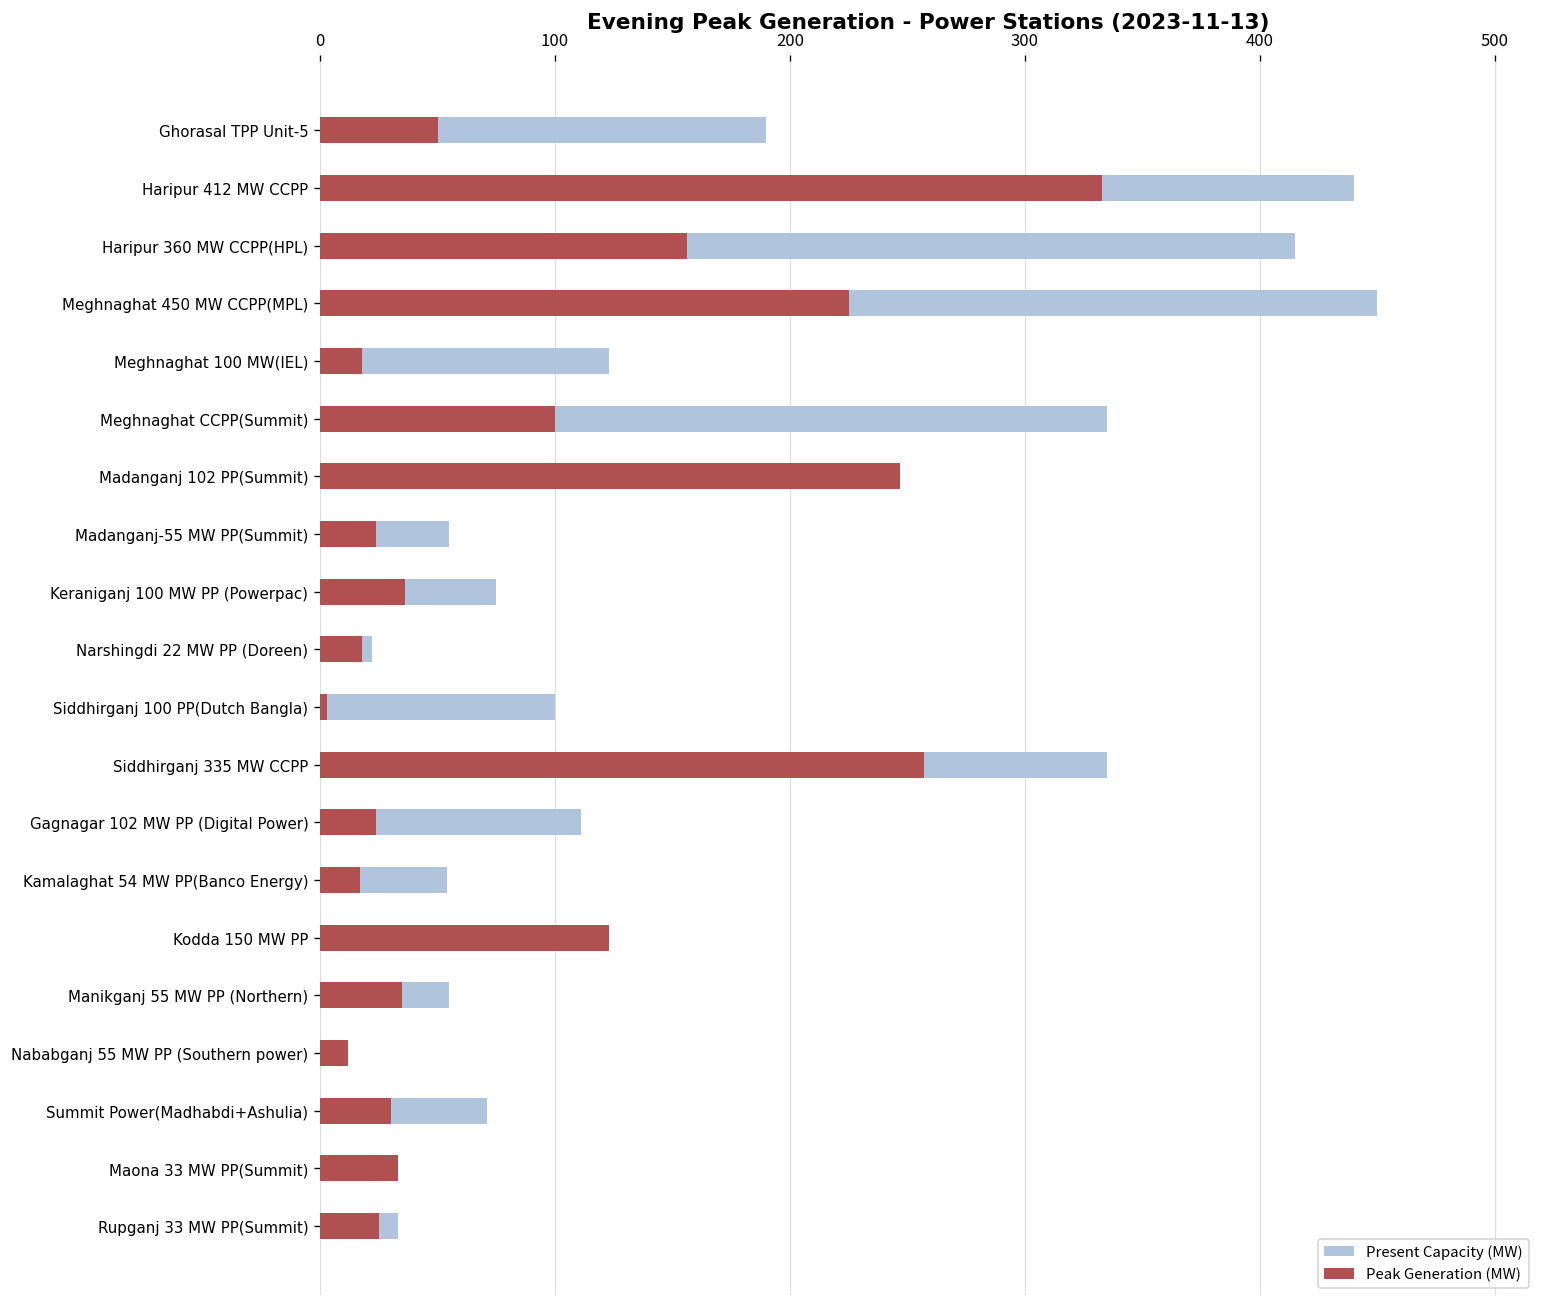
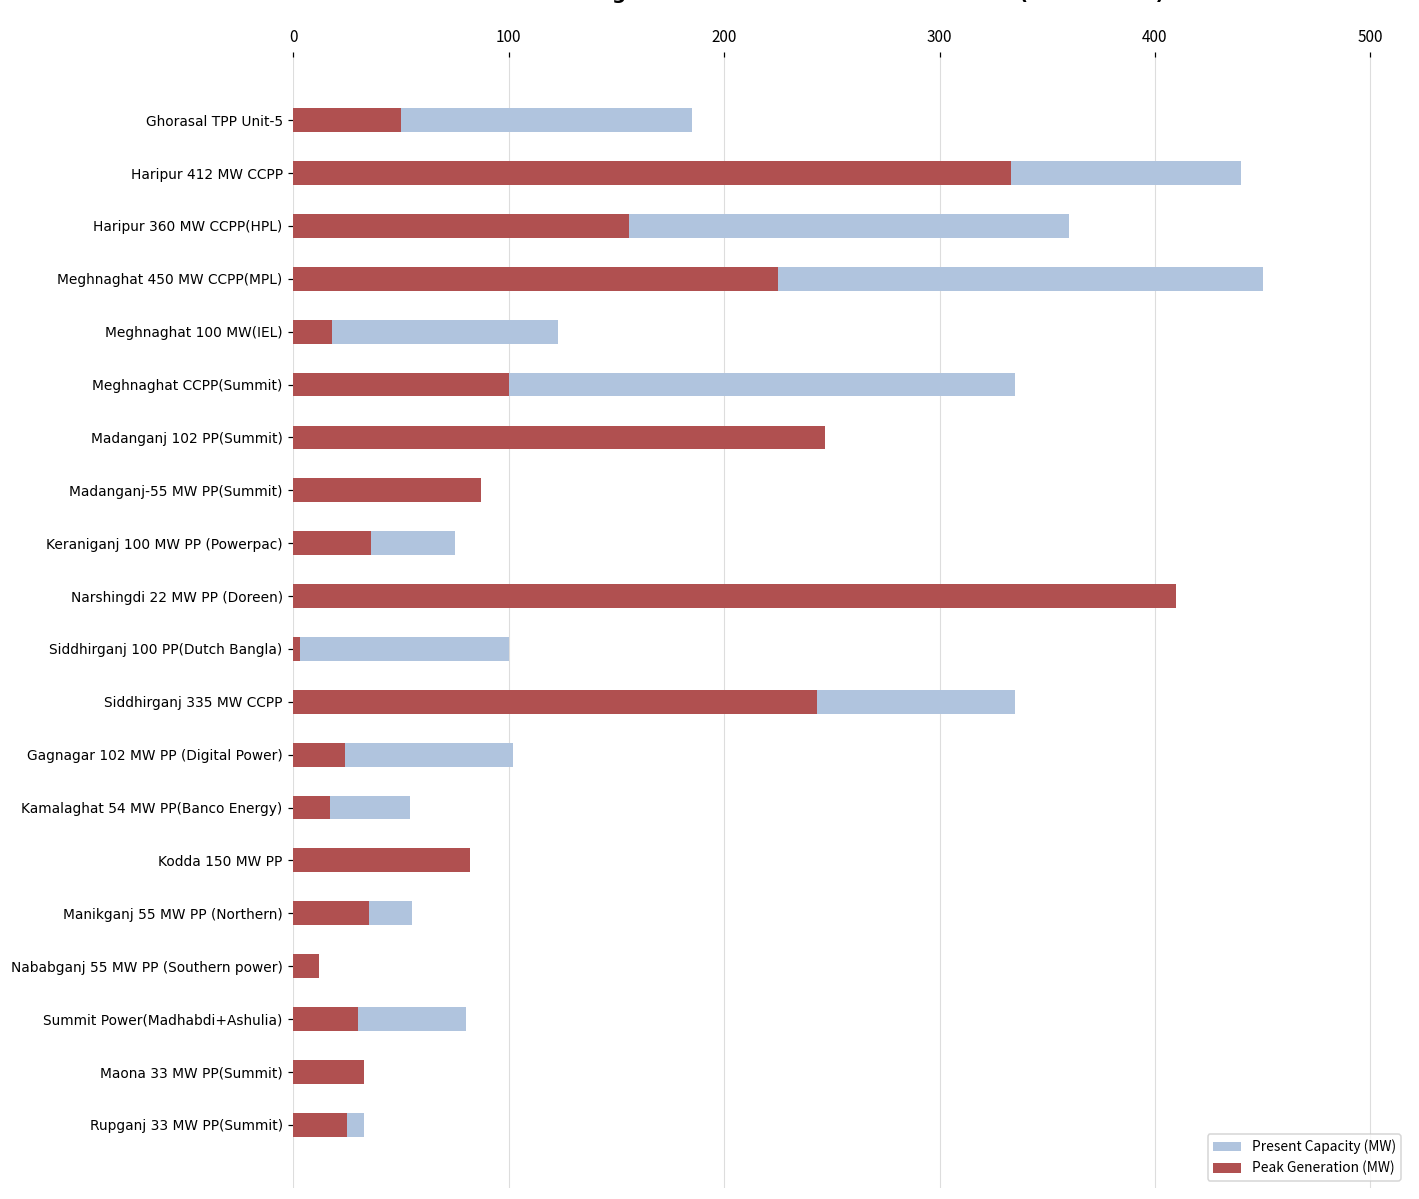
Present Capacity (MW), Ghorasal TPP Unit-5: 190 -> 185
Present Capacity (MW), Haripur 360 MW CCPP(HPL): 415 -> 360
Present Capacity (MW), Madanganj-55 MW PP(Summit): 55 -> 60
Peak Generation (MW), Madanganj-55 MW PP(Summit): 24 -> 87
Peak Generation (MW), Narshingdi 22 MW PP (Doreen): 18 -> 410
Peak Generation (MW), Siddhirganj 335 MW CCPP: 257 -> 243
Present Capacity (MW), Gagnagar 102 MW PP (Digital Power): 111 -> 102
Peak Generation (MW), Kodda 150 MW PP: 123 -> 82
Present Capacity (MW), Summit Power(Madhabdi+Ashulia): 71 -> 80
